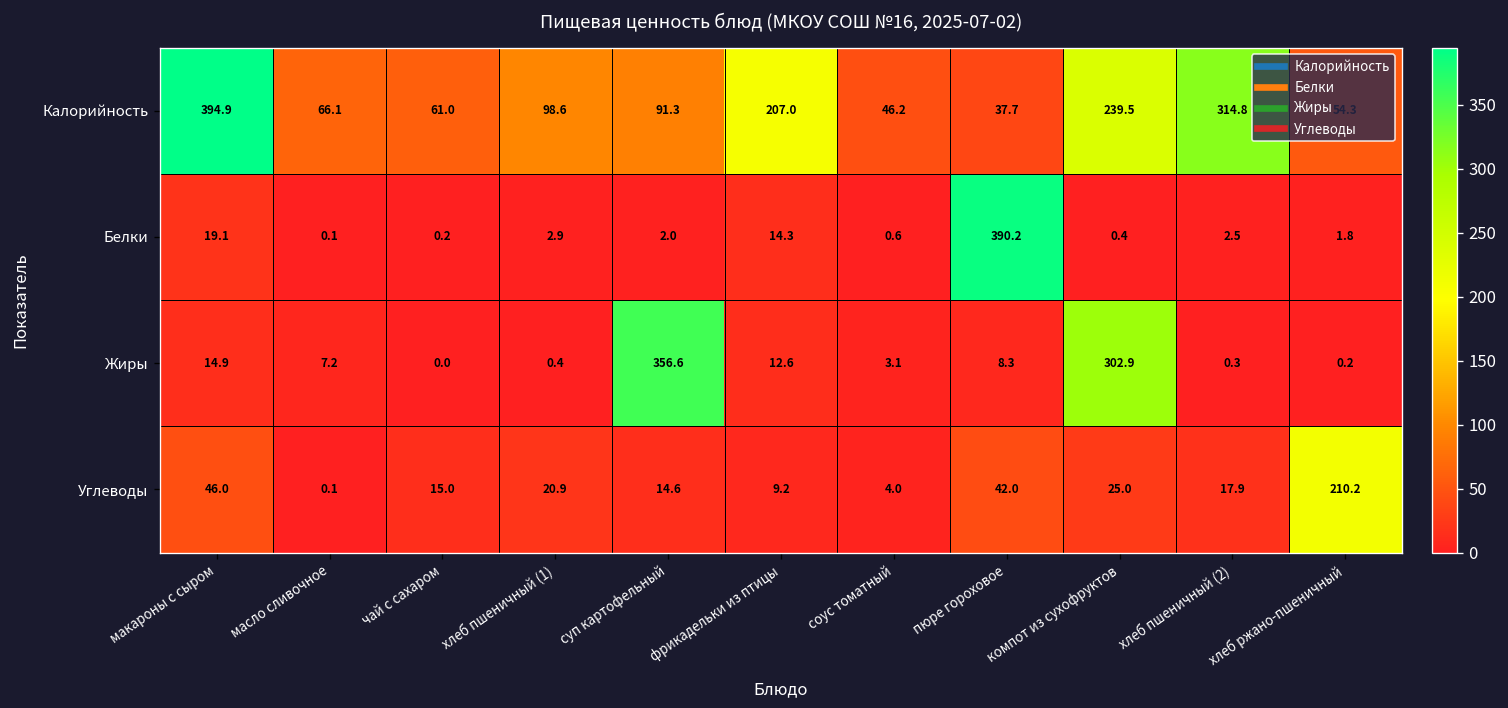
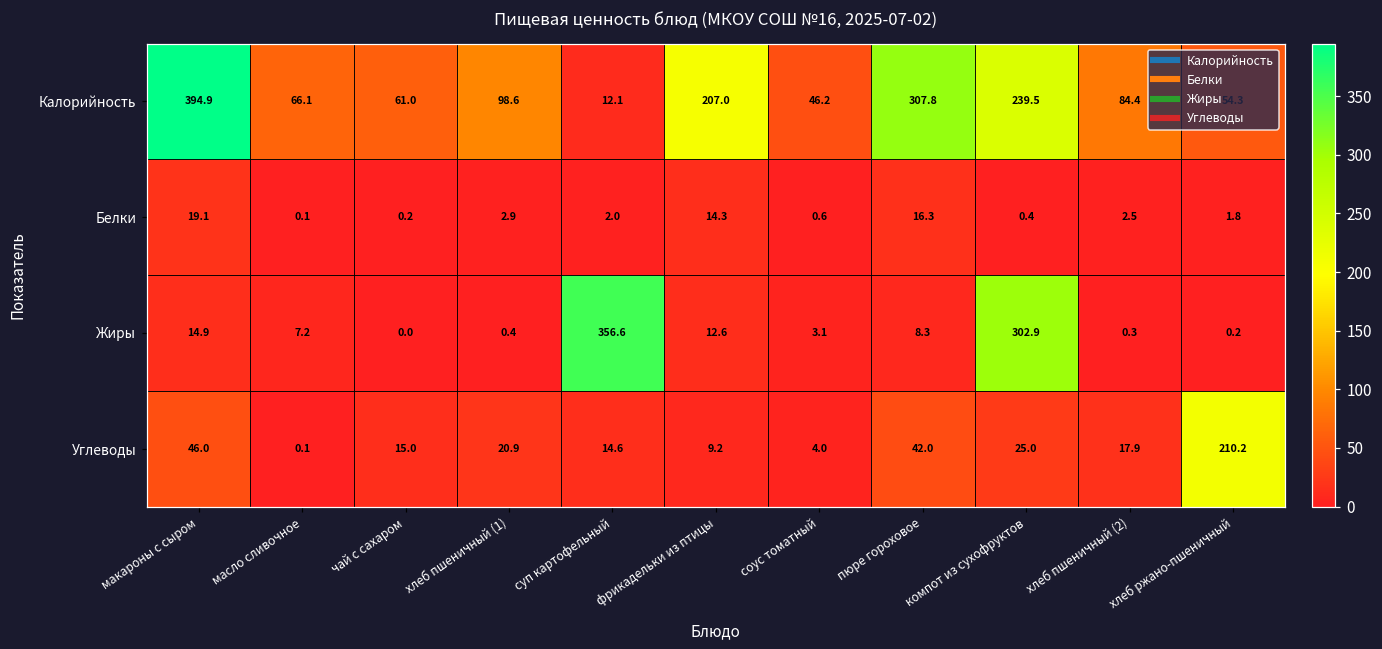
Калорийность, суп картофельный: 91.3 -> 12.1
Калорийность, пюре гороховое: 37.7 -> 307.8
Калорийность, хлеб пшеничный (2): 314.8 -> 84.4
Белки, пюре гороховое: 390.2 -> 16.3
